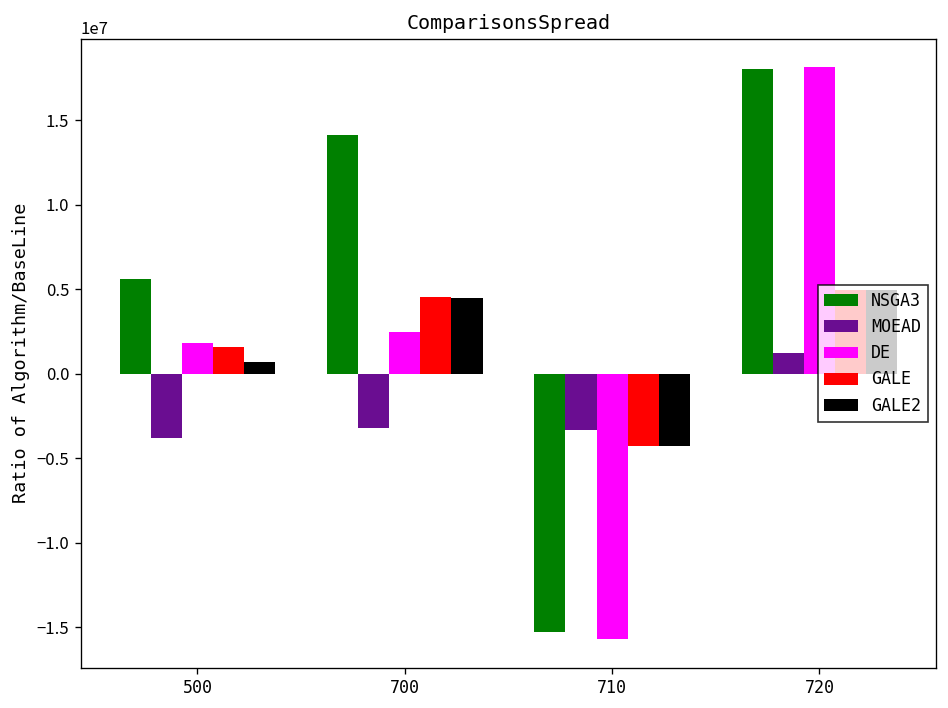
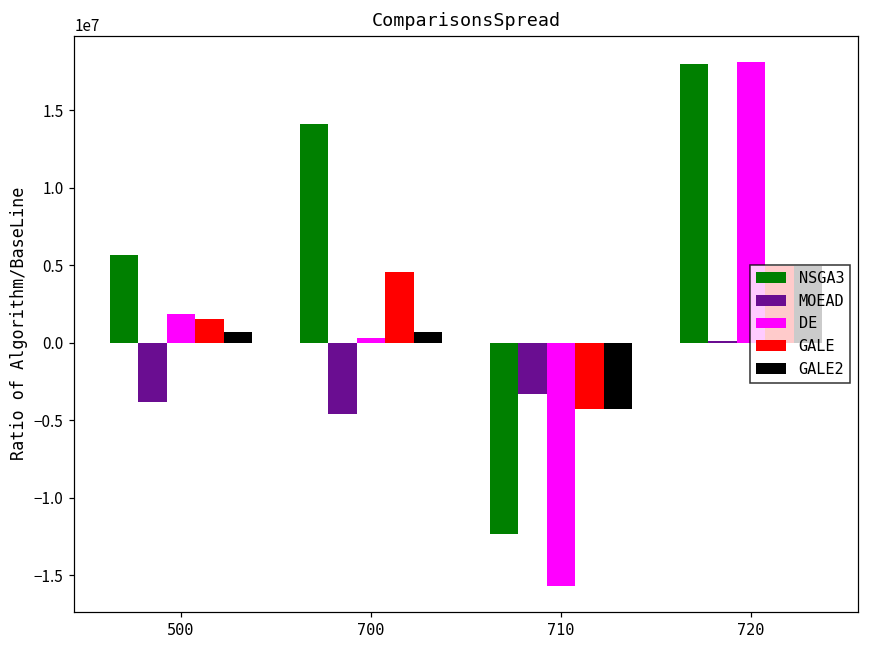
MOEAD, 700: -3200000 -> -4600000
DE, 700: 2500000 -> 300000
GALE2, 700: 4500000 -> 700000
NSGA3, 710: -15300000 -> -12400000
MOEAD, 720: 1300000 -> 100000
